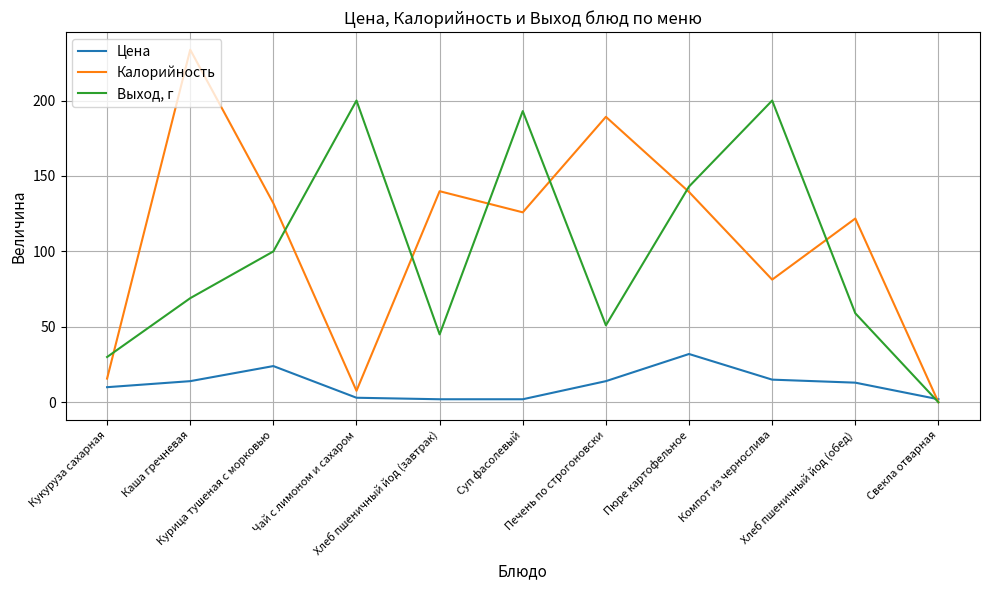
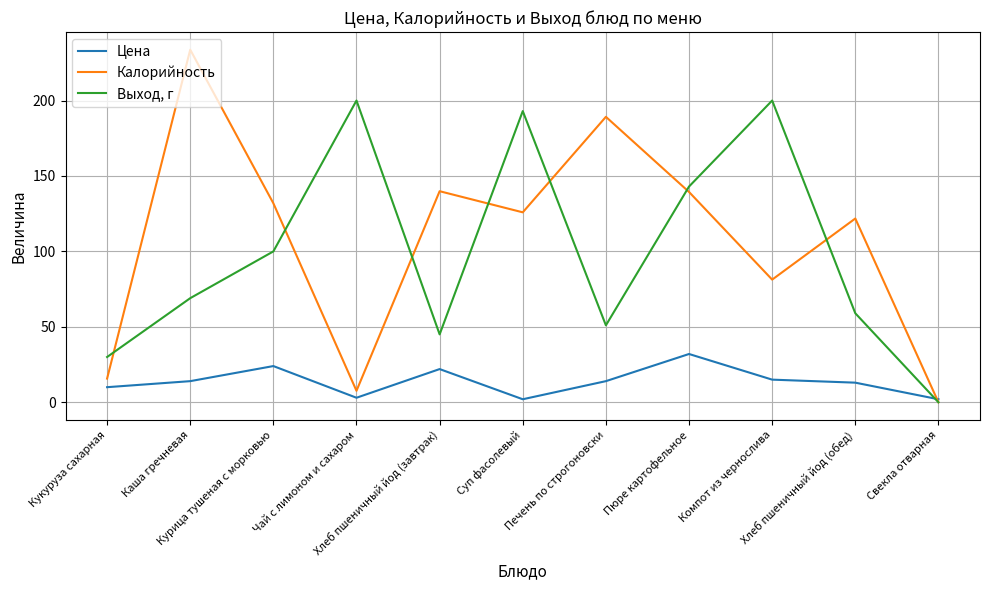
Цена, Хлеб пшеничный йод (завтрак): 2 -> 22
